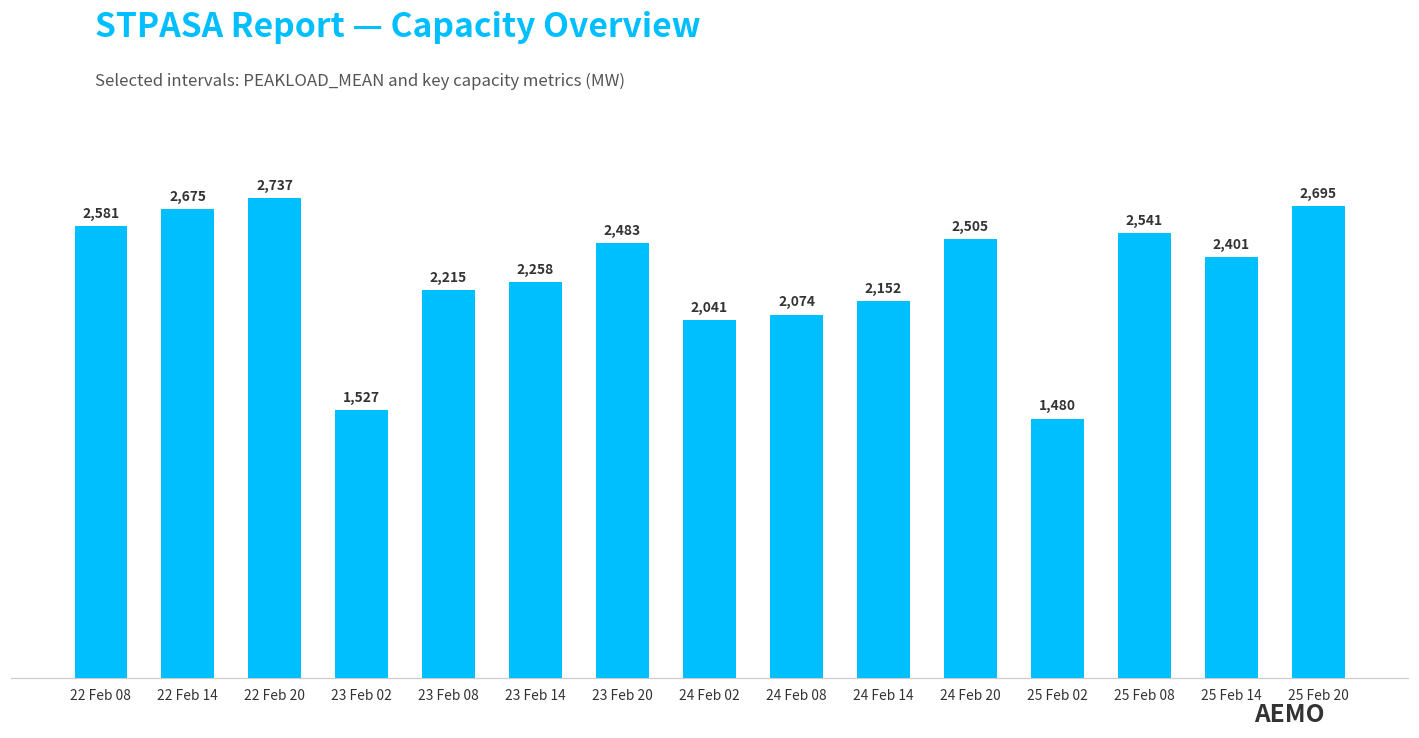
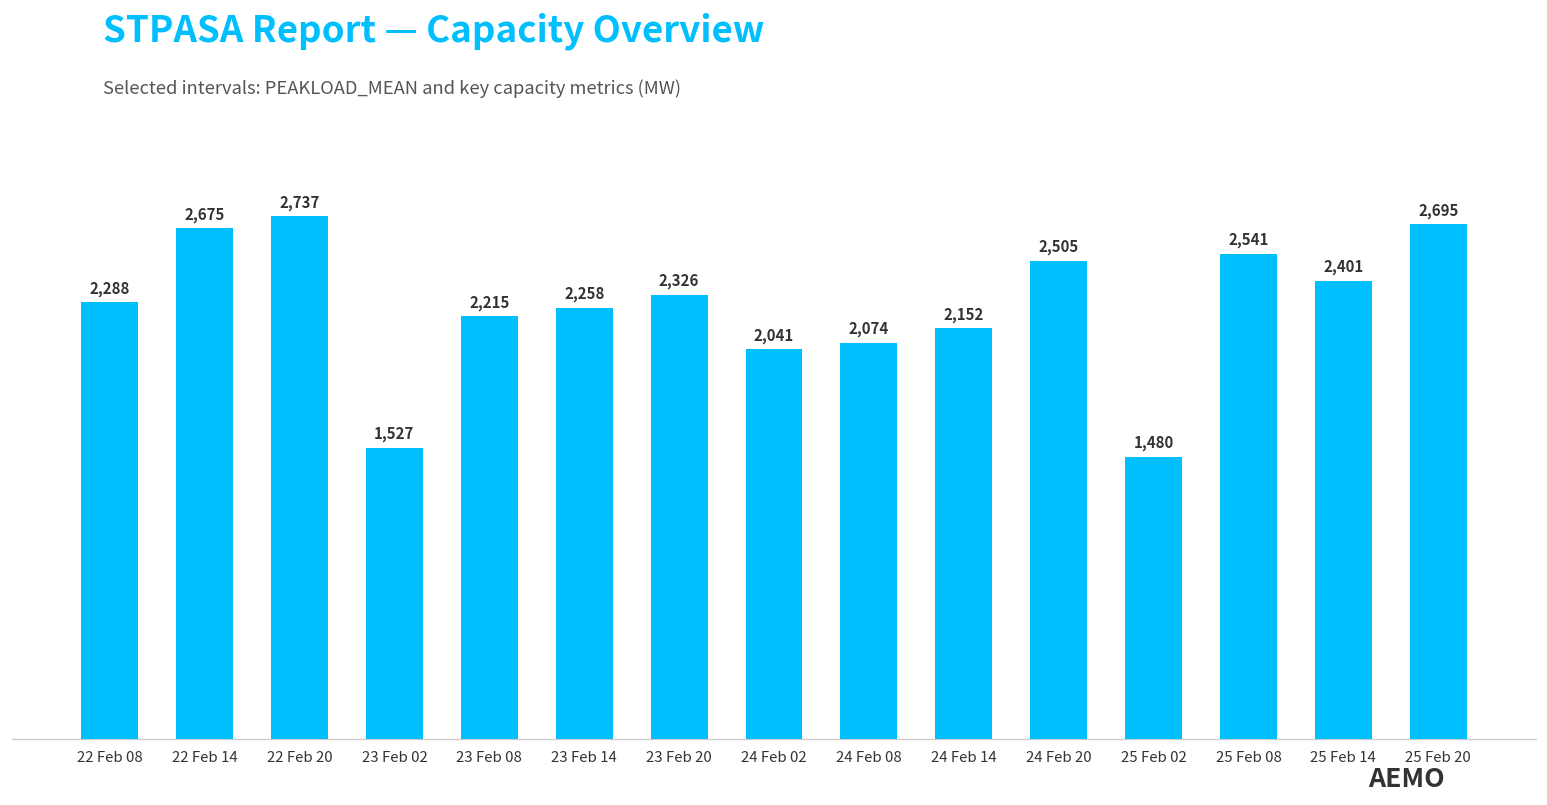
22 Feb 08: 2,581 -> 2,288
23 Feb 20: 2,483 -> 2,326
